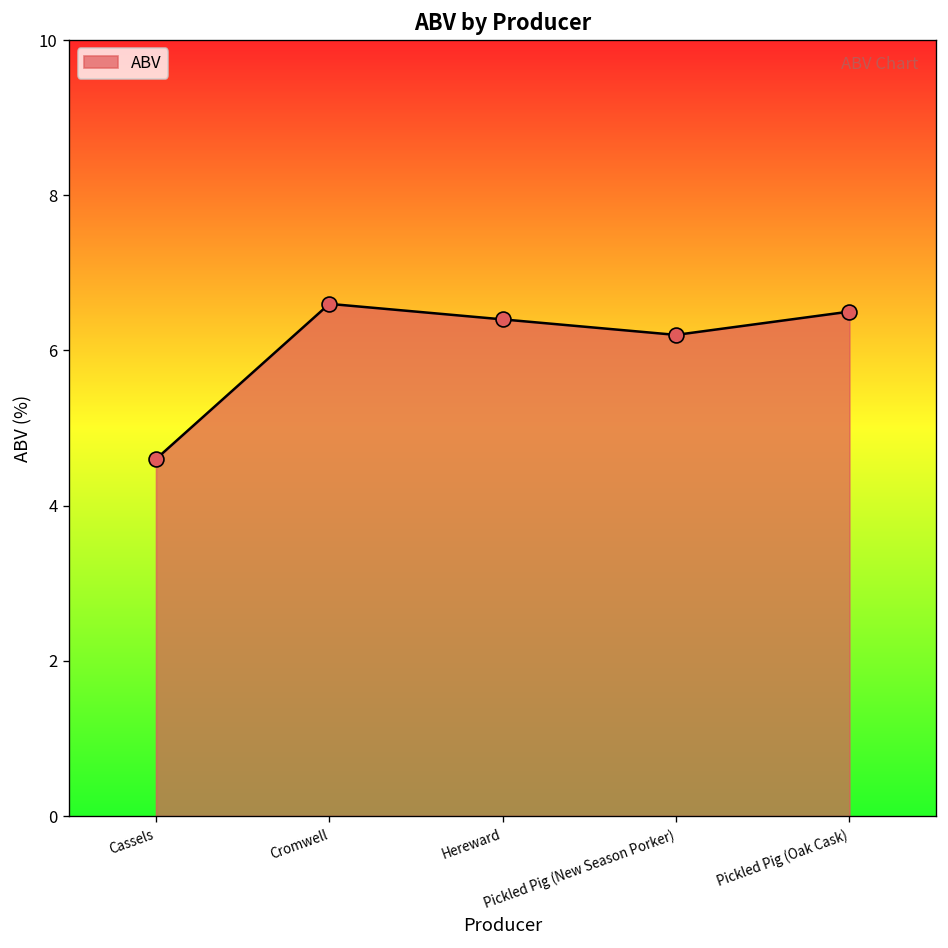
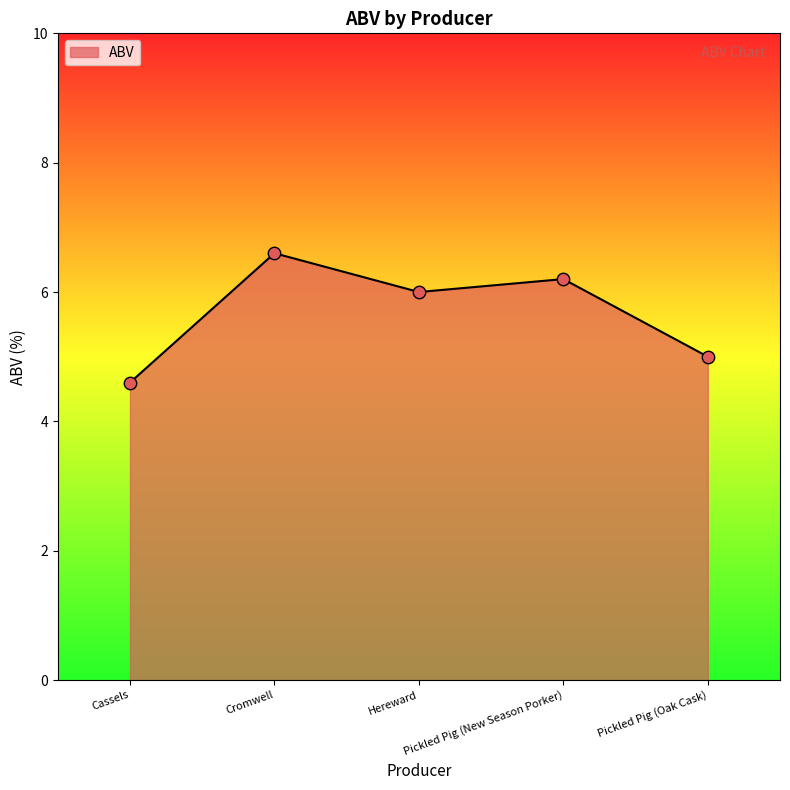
Hereward: 6.4 -> 6.0
Pickled Pig (Oak Cask): 6.5 -> 5.0
